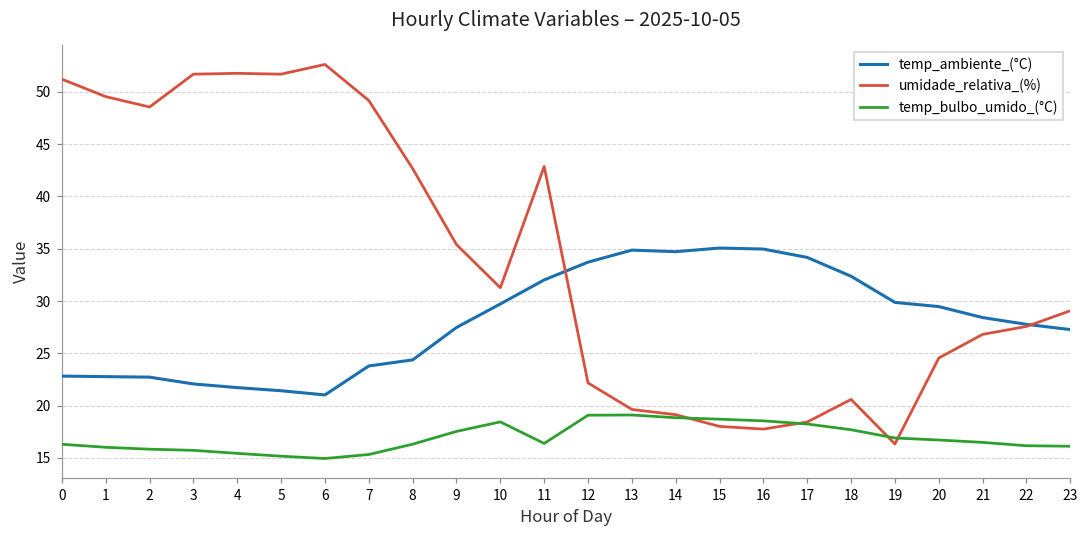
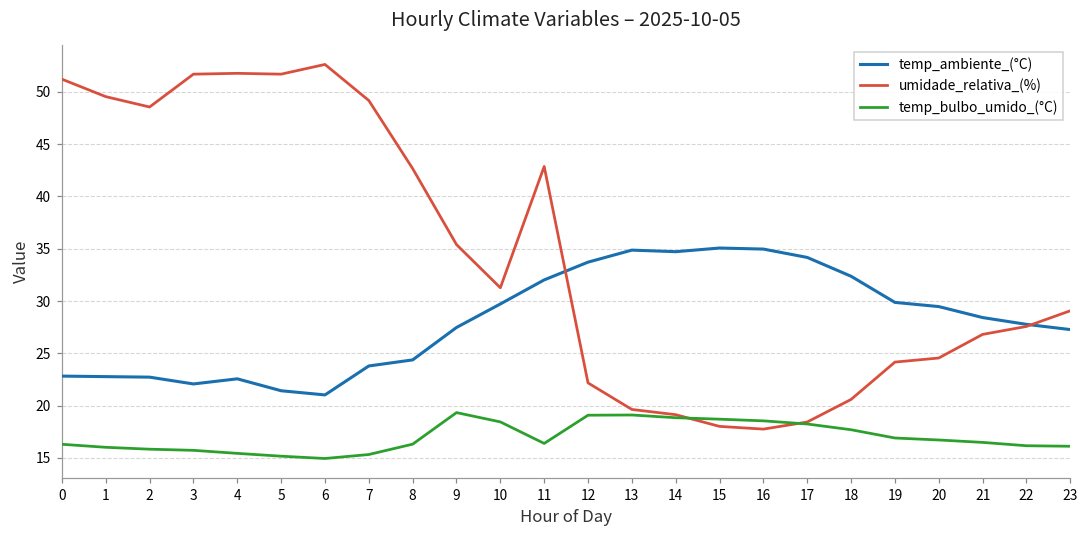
temp_ambiente_(°C), 4: 22 -> 23
temp_bulbo_umido_(°C), 9: 18 -> 19
umidade_relativa_(%), 19: 16 -> 24
